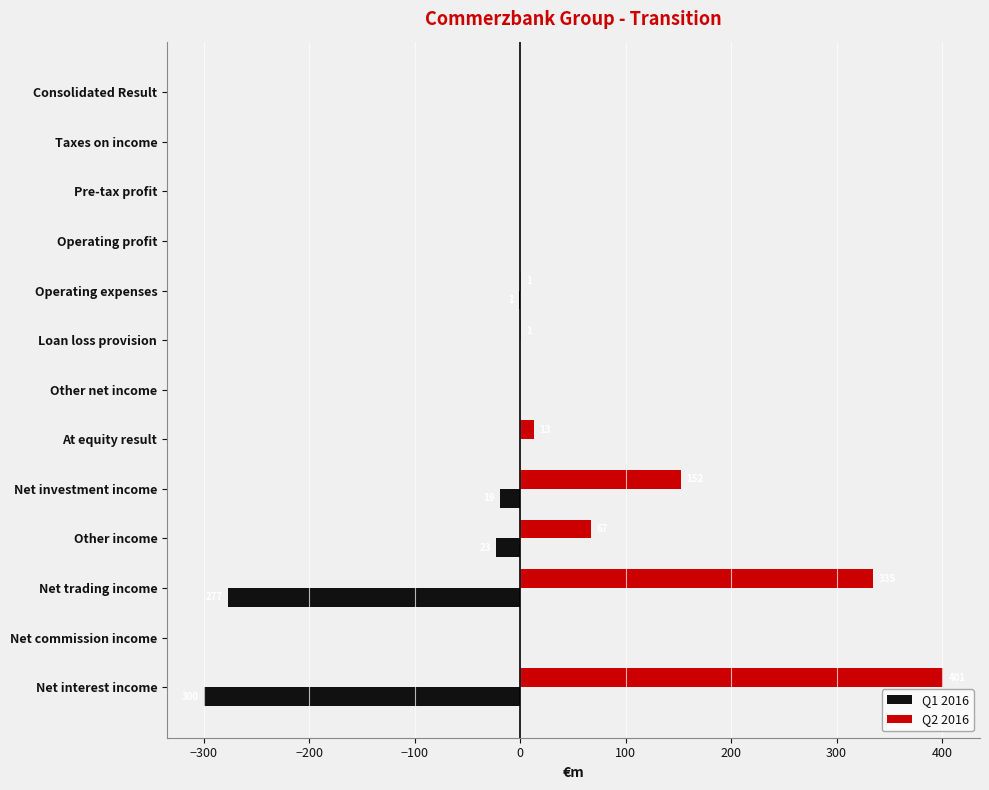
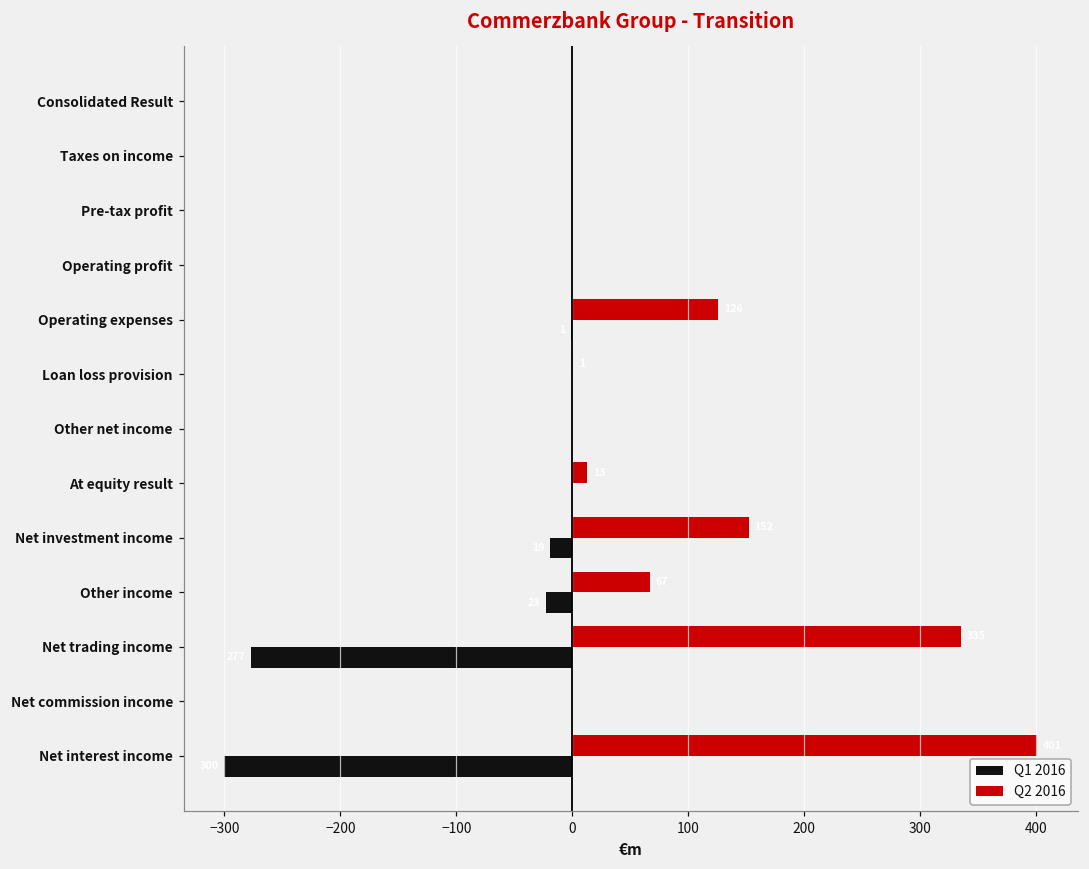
Q2 2016, Operating expenses: 1 -> 126
